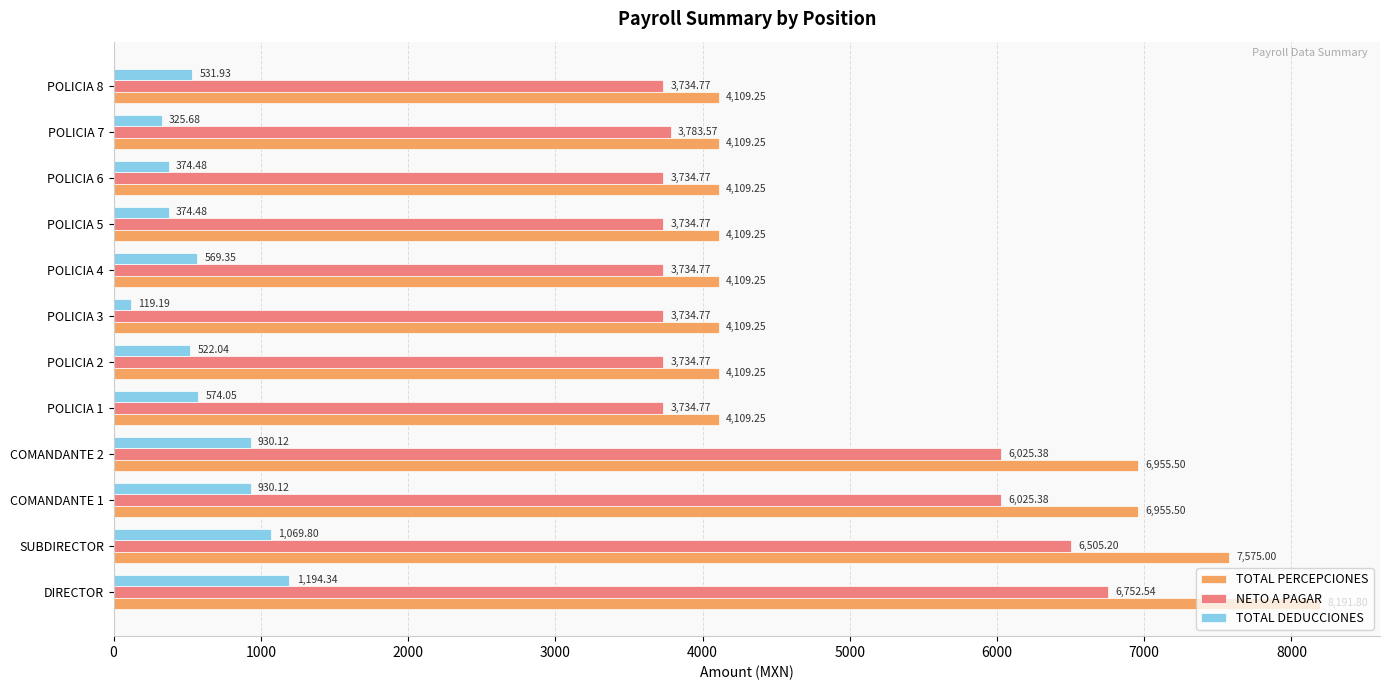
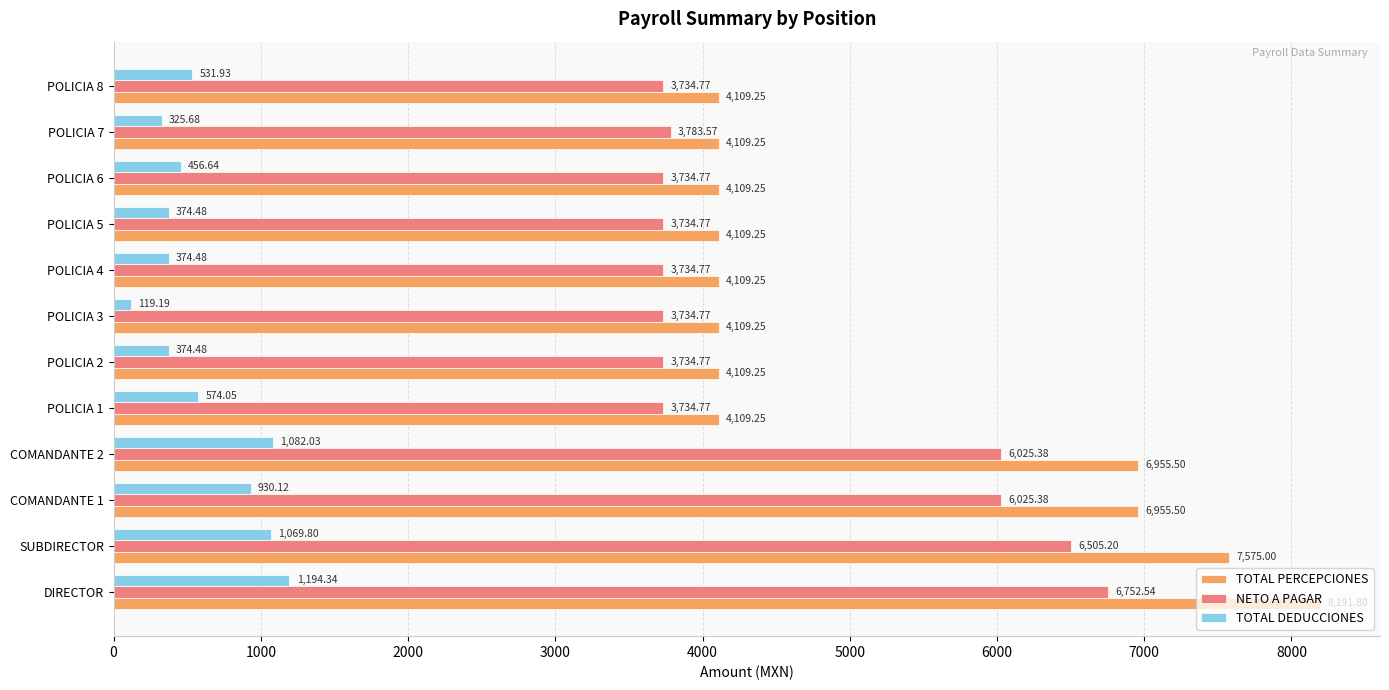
TOTAL DEDUCCIONES, POLICIA 6: 374.48 -> 456.64
TOTAL DEDUCCIONES, POLICIA 4: 569.35 -> 374.48
TOTAL DEDUCCIONES, POLICIA 2: 522.04 -> 374.48
TOTAL DEDUCCIONES, COMANDANTE 2: 930.12 -> 1,082.03
